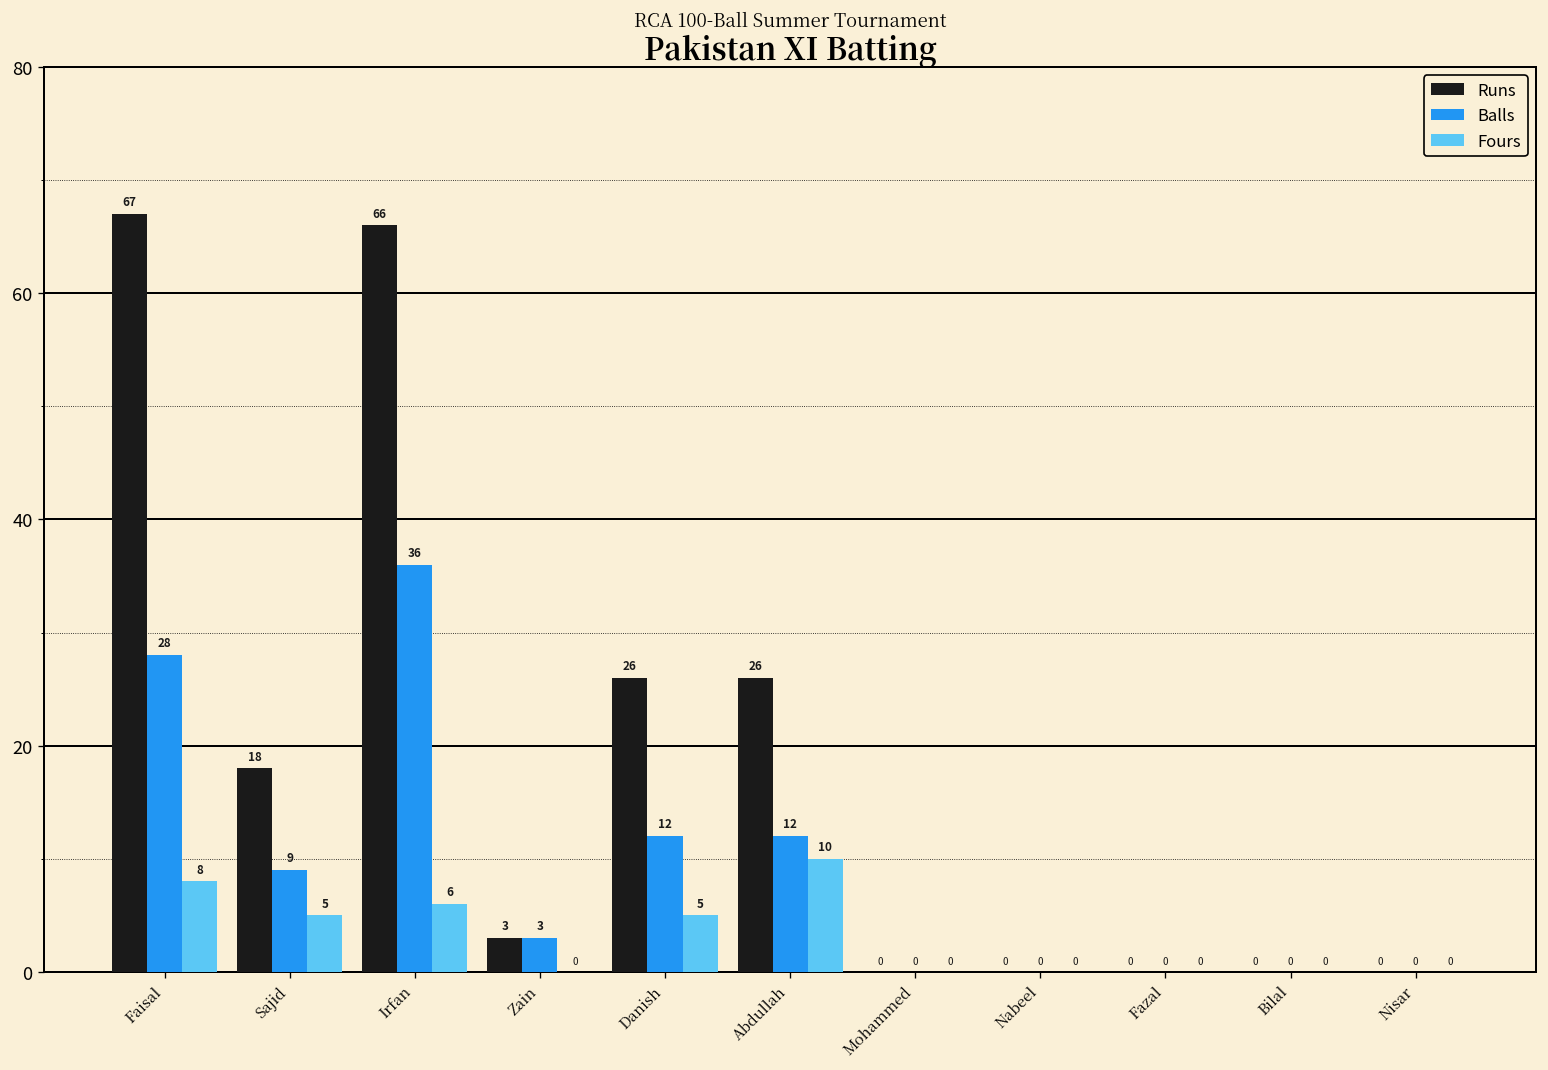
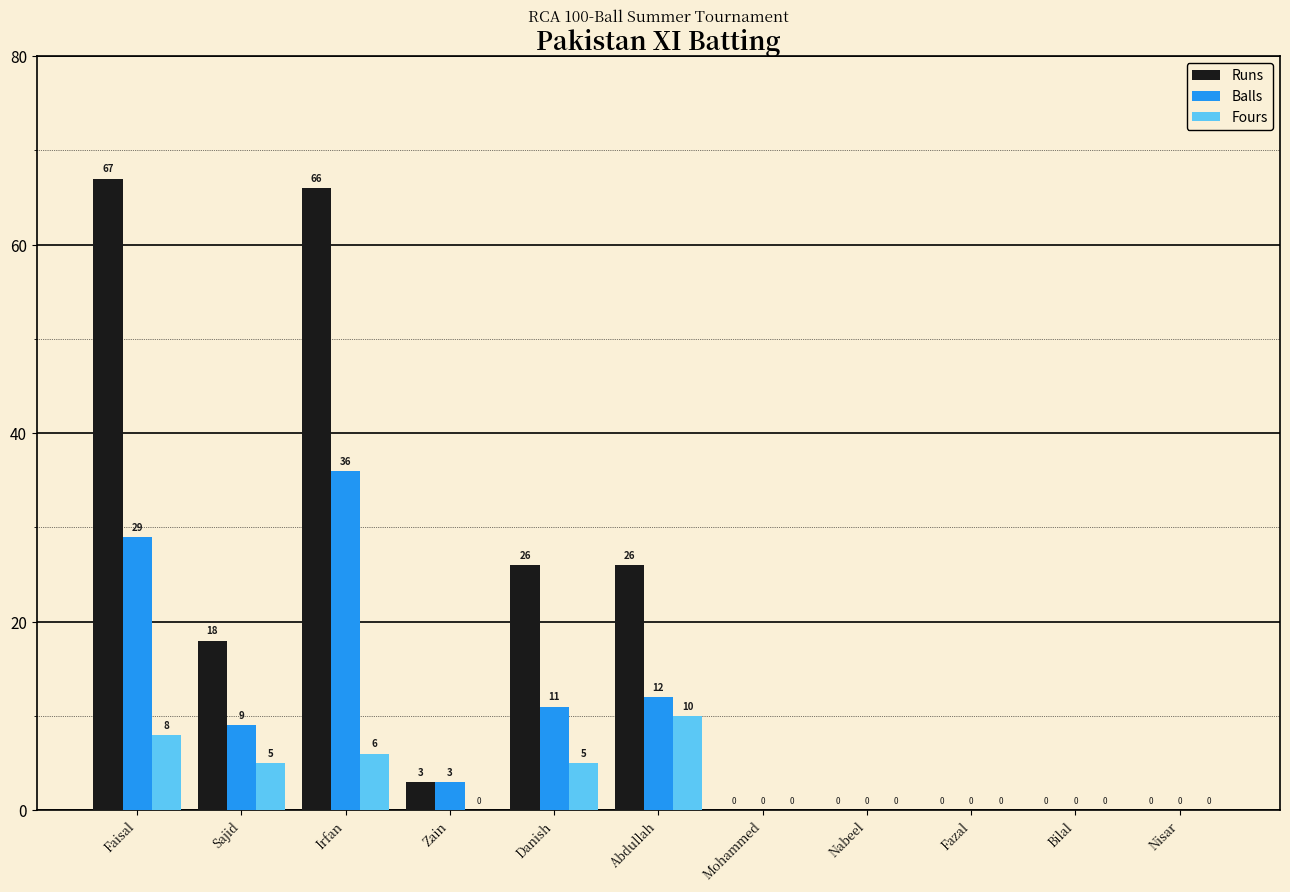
Balls, Faisal: 28 -> 29
Balls, Danish: 12 -> 11
